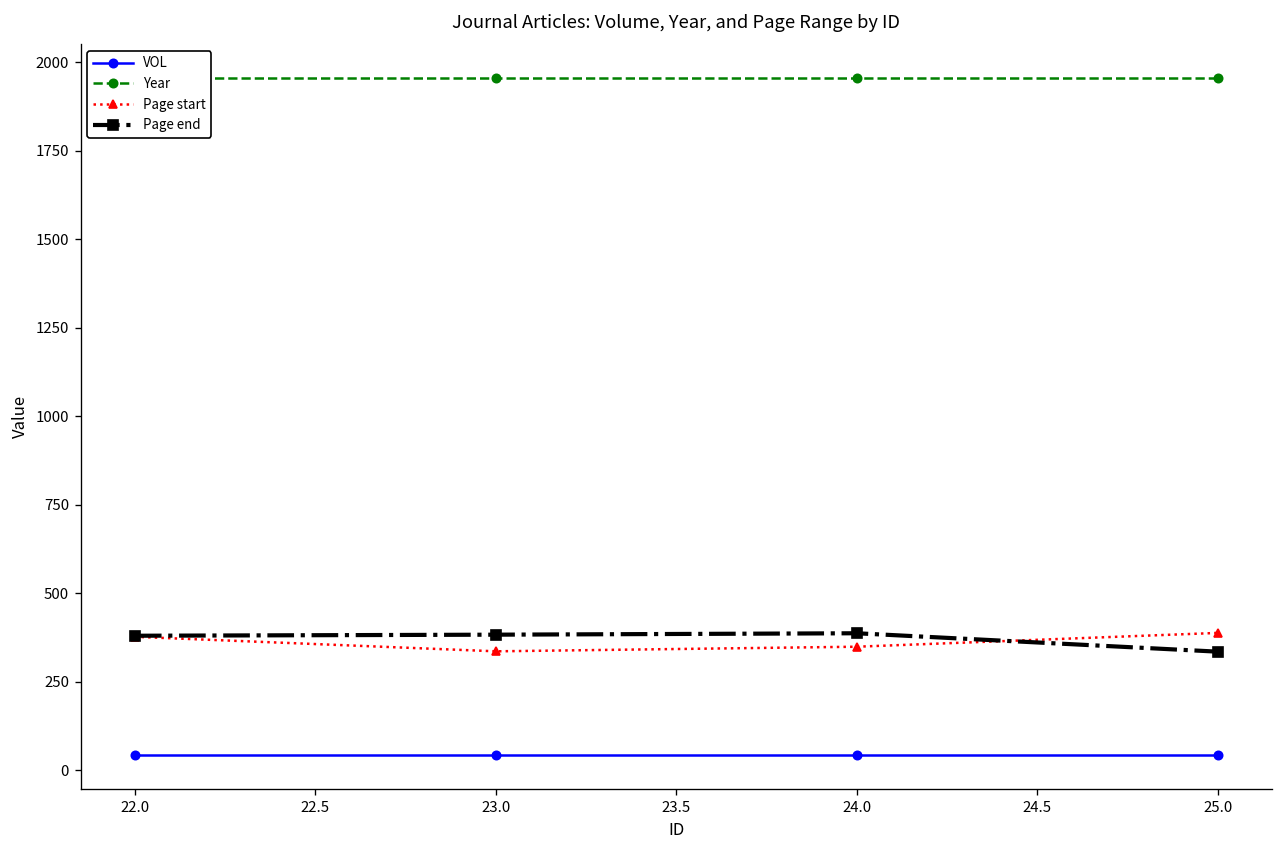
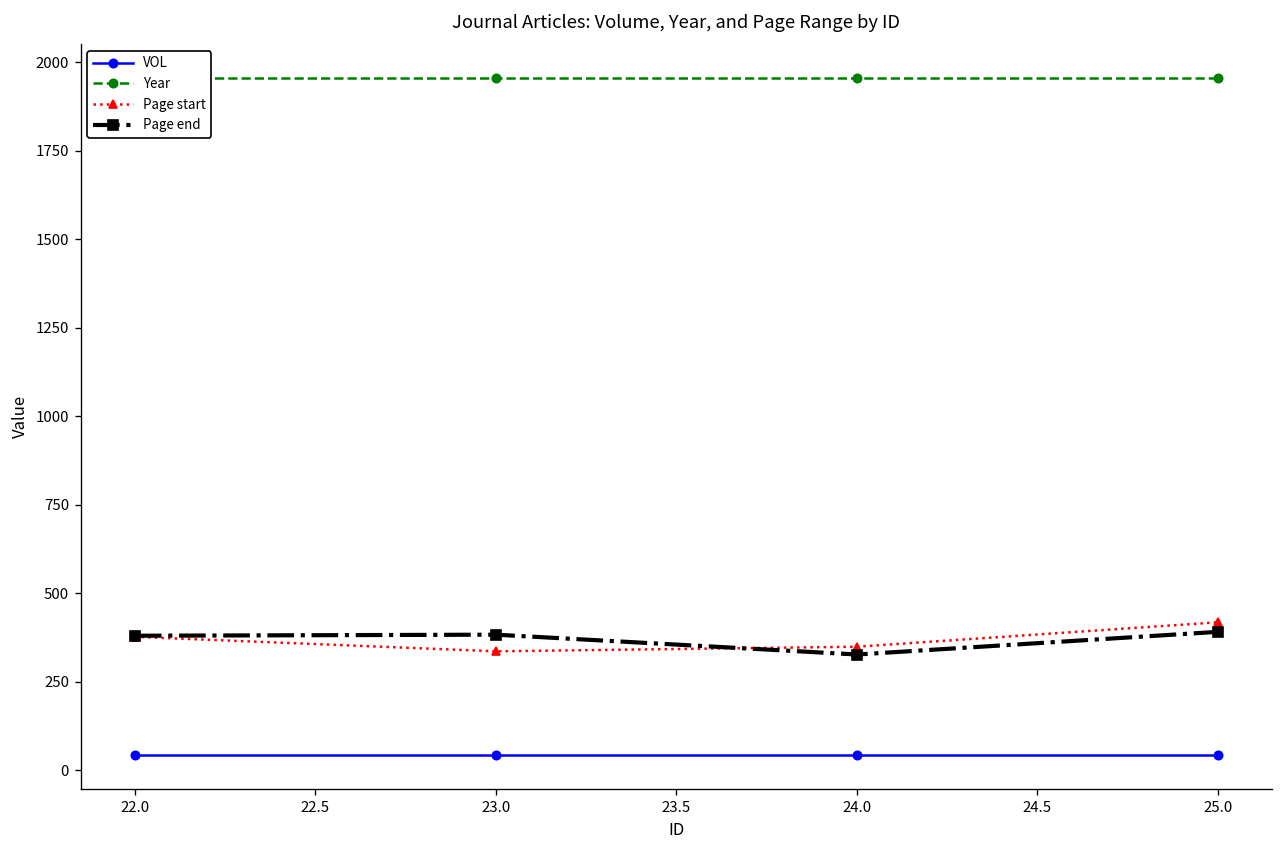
Page end, 24.0: 390 -> 330
Page start, 25.0: 390 -> 420
Page end, 25.0: 340 -> 390
